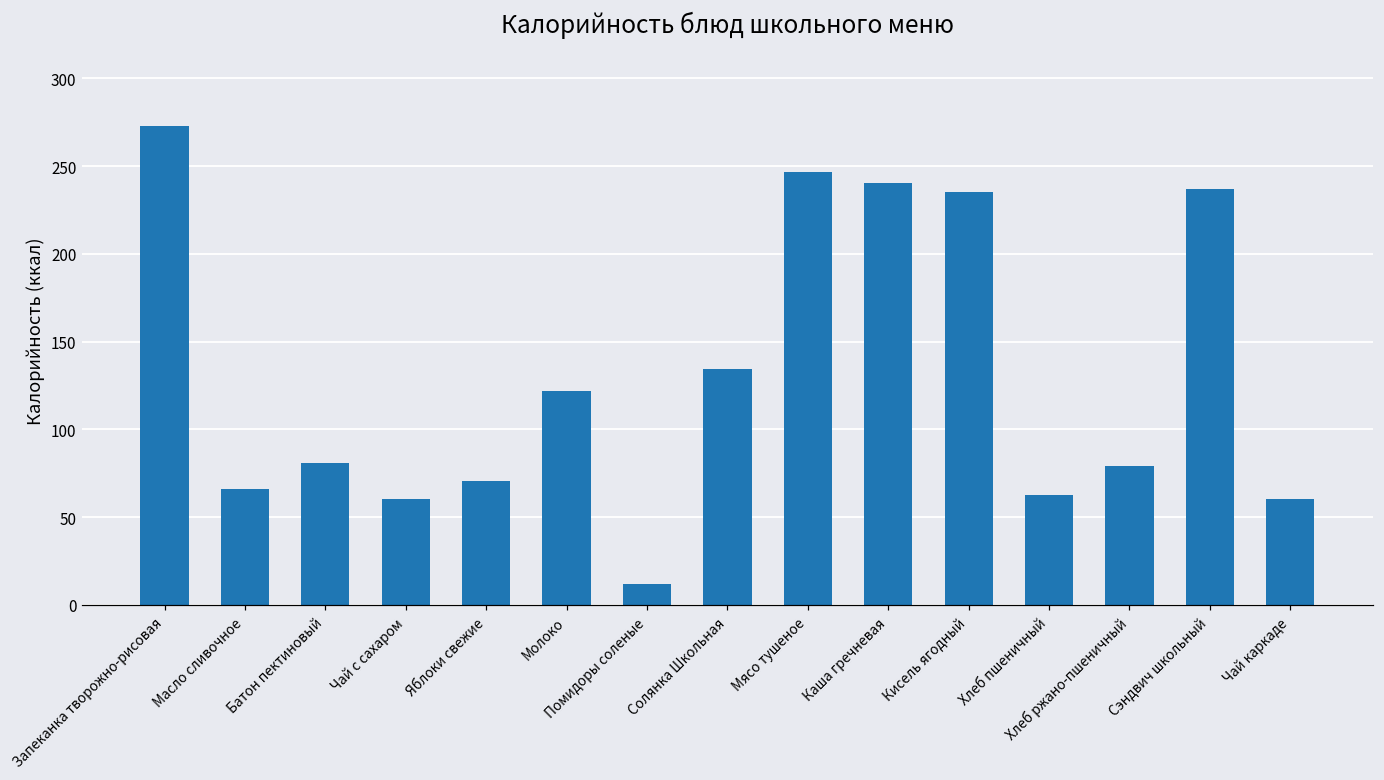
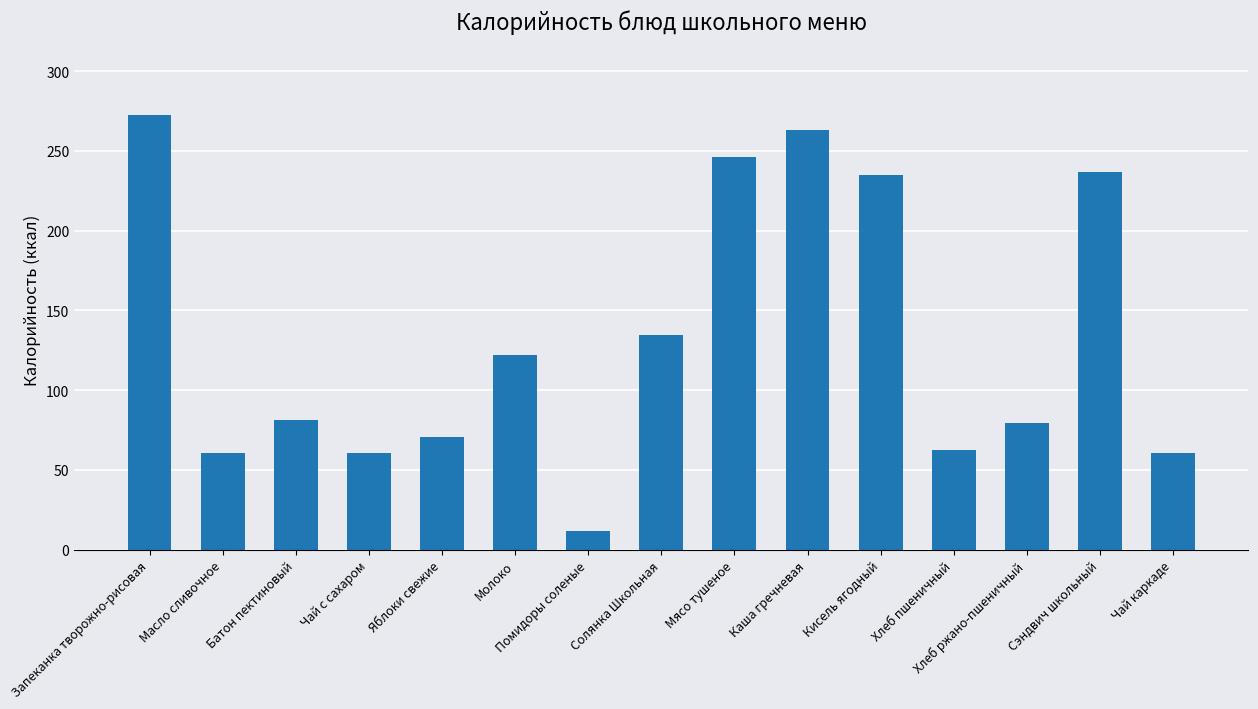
Масло сливочное: 66 -> 61
Каша гречневая: 240 -> 263
